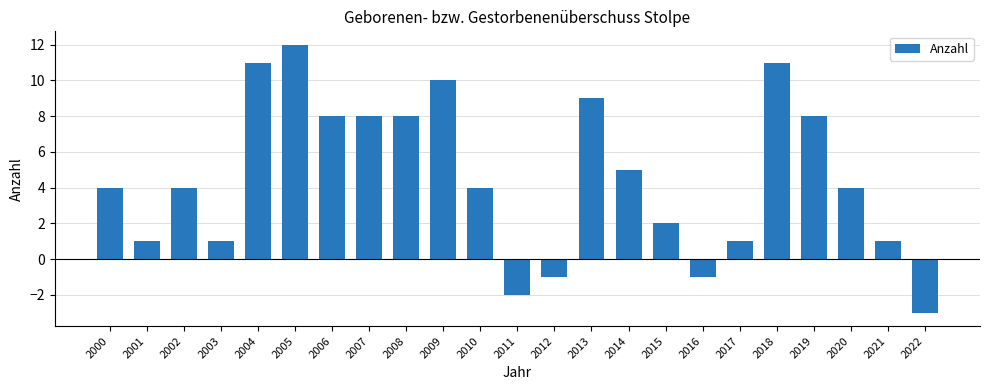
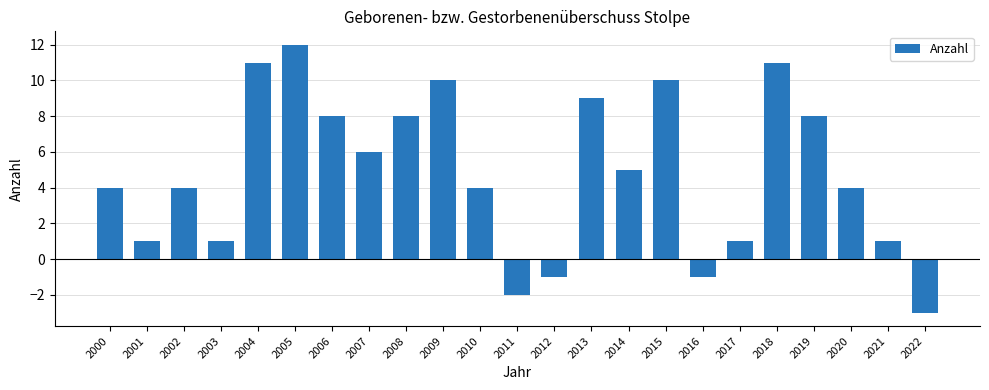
2007: 8 -> 6
2015: 2 -> 10
